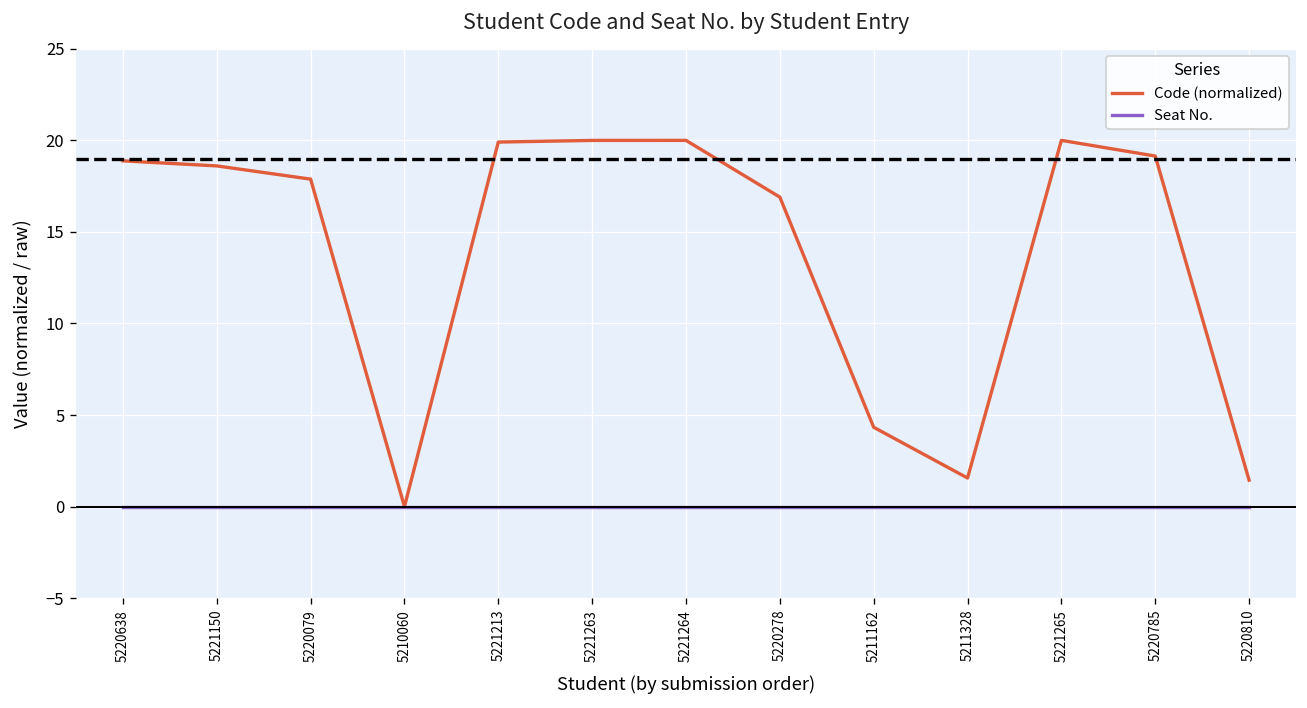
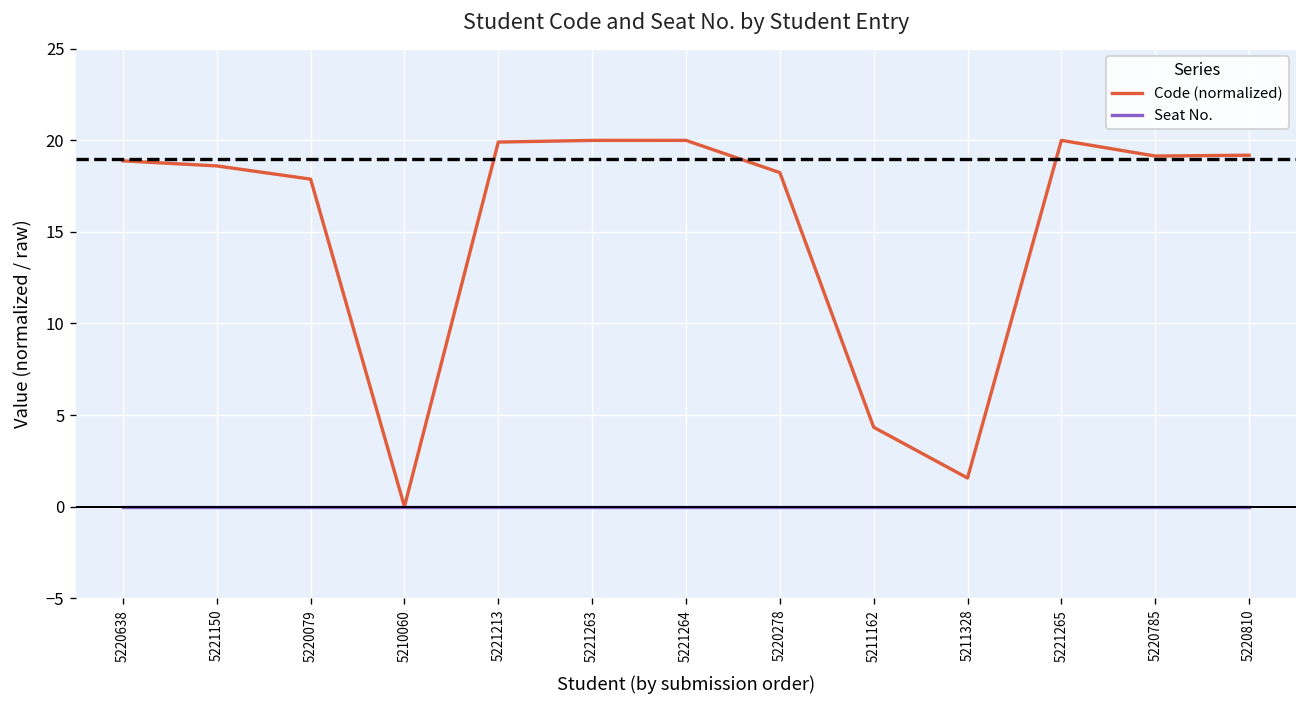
Code (normalized), 5220278: 16.9 -> 18.2
Code (normalized), 5220810: 1.4 -> 19.2
